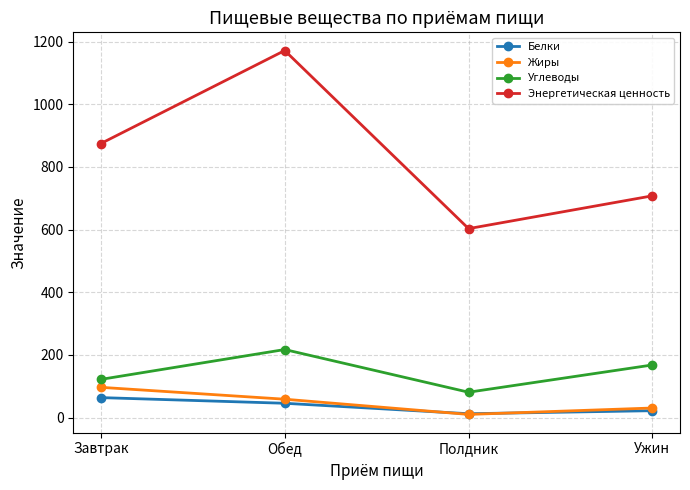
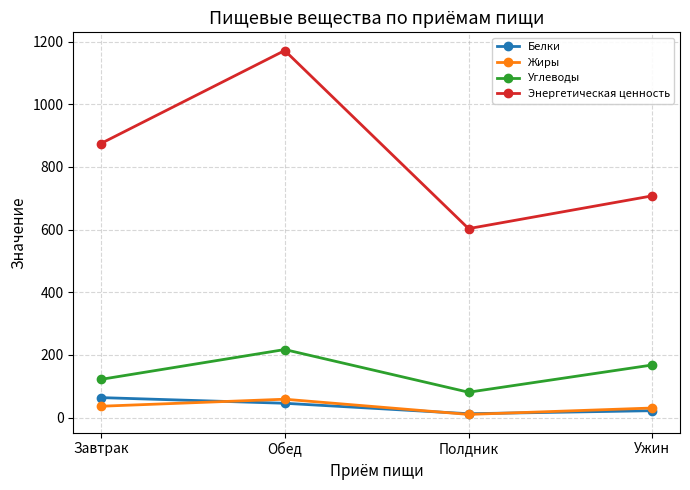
Жиры, Завтрак: 100 -> 40
